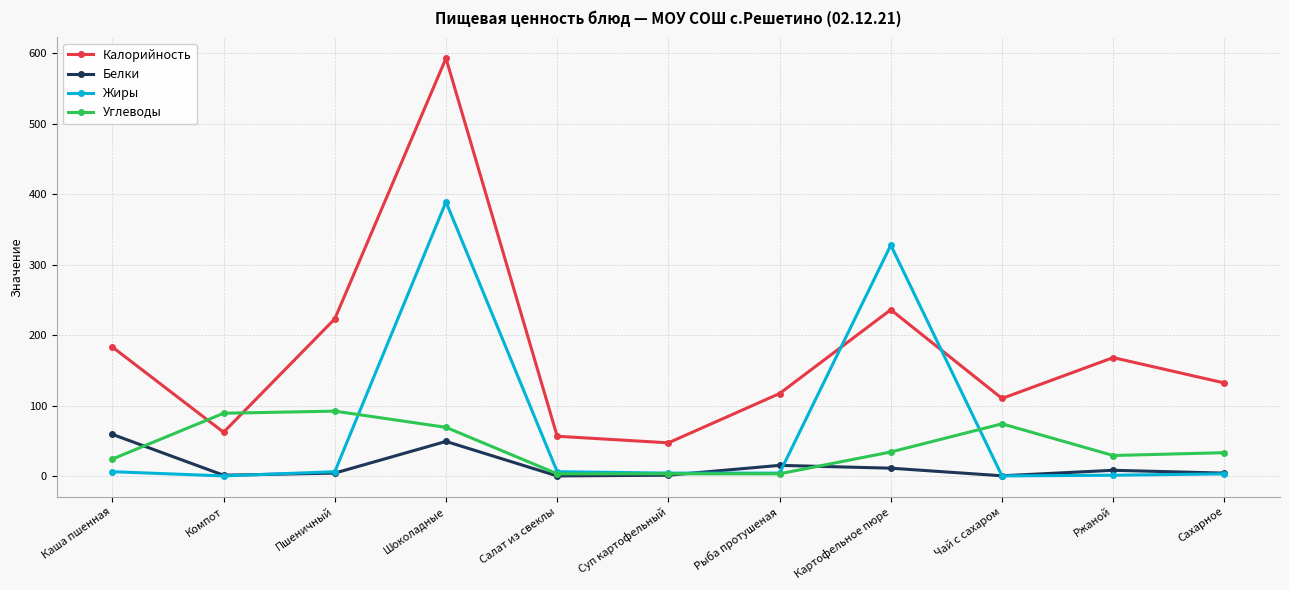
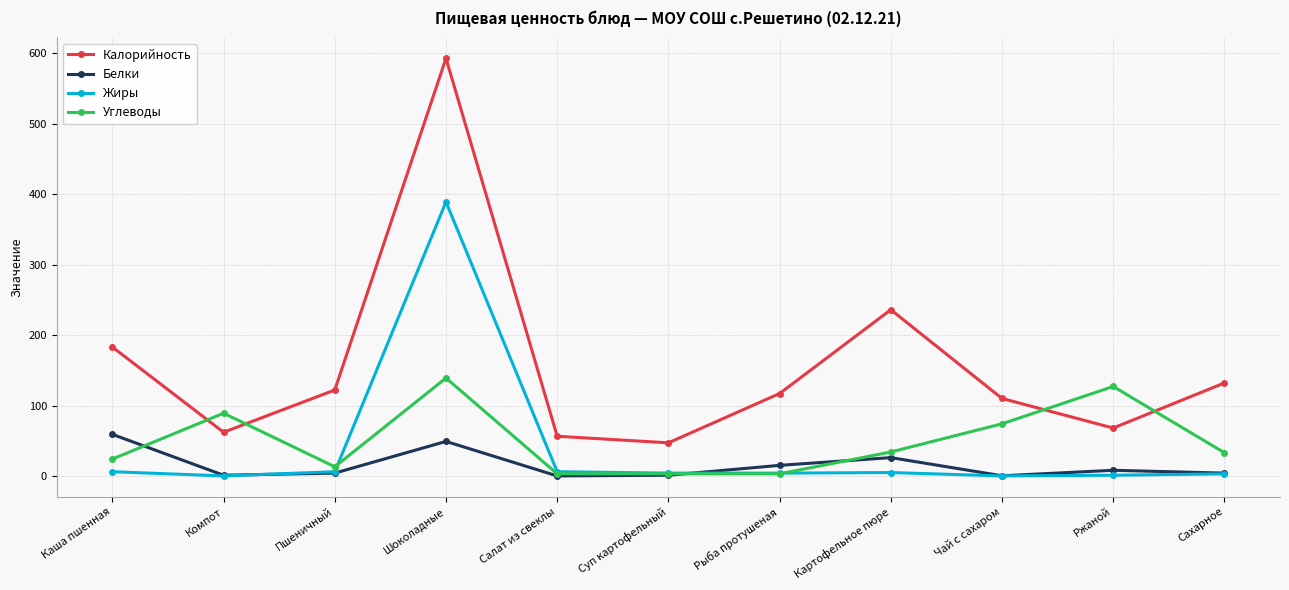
Калорийность, Пшеничный: 220 -> 120
Углеводы, Пшеничный: 90 -> 10
Углеводы, Шоколадные: 70 -> 140
Белки, Картофельное пюре: 10 -> 30
Жиры, Картофельное пюре: 330 -> 0
Калорийность, Ржаной: 170 -> 70
Углеводы, Ржаной: 30 -> 130
